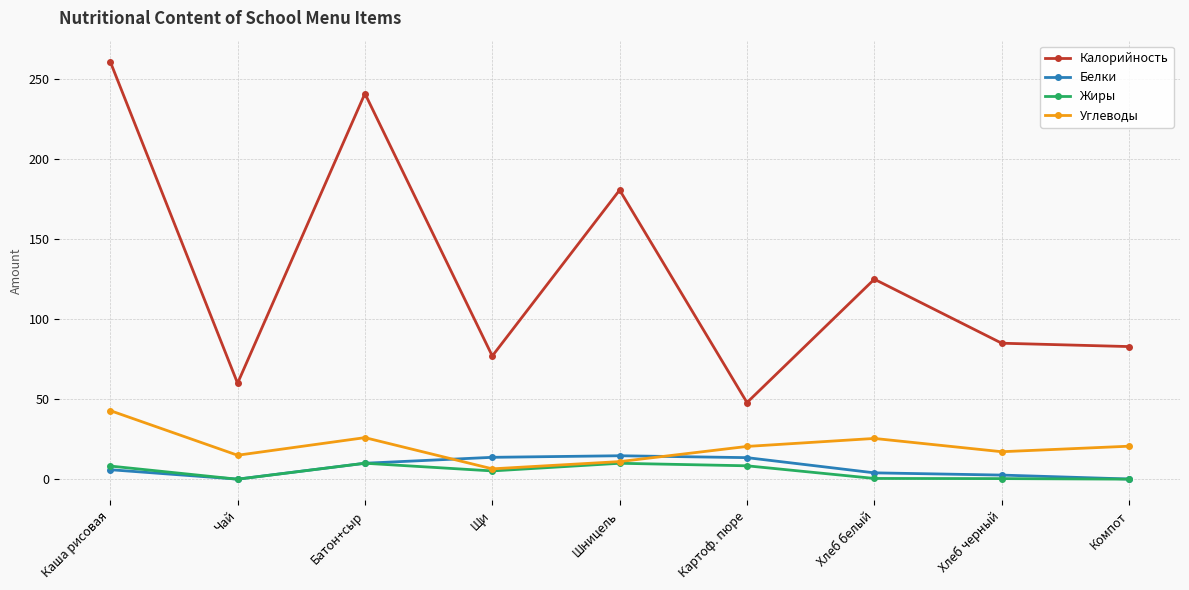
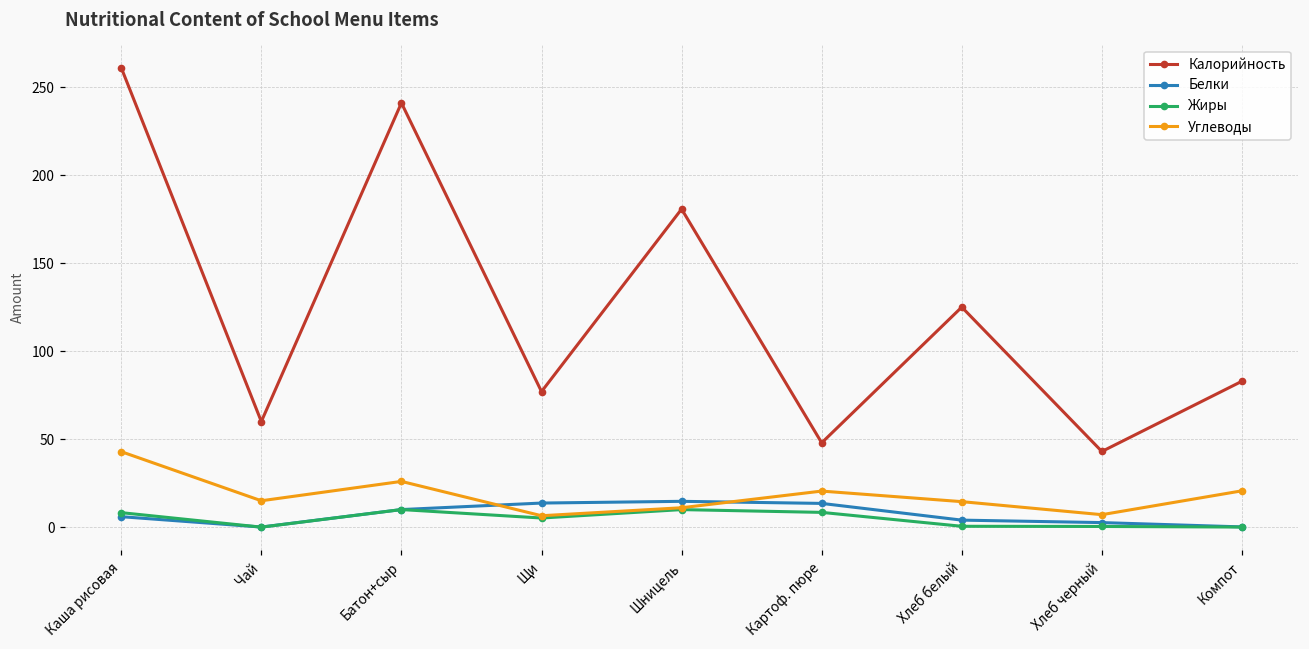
Углеводы, Хлеб белый: 26 -> 15
Калорийность, Хлеб черный: 85 -> 43
Углеводы, Хлеб черный: 17 -> 7
